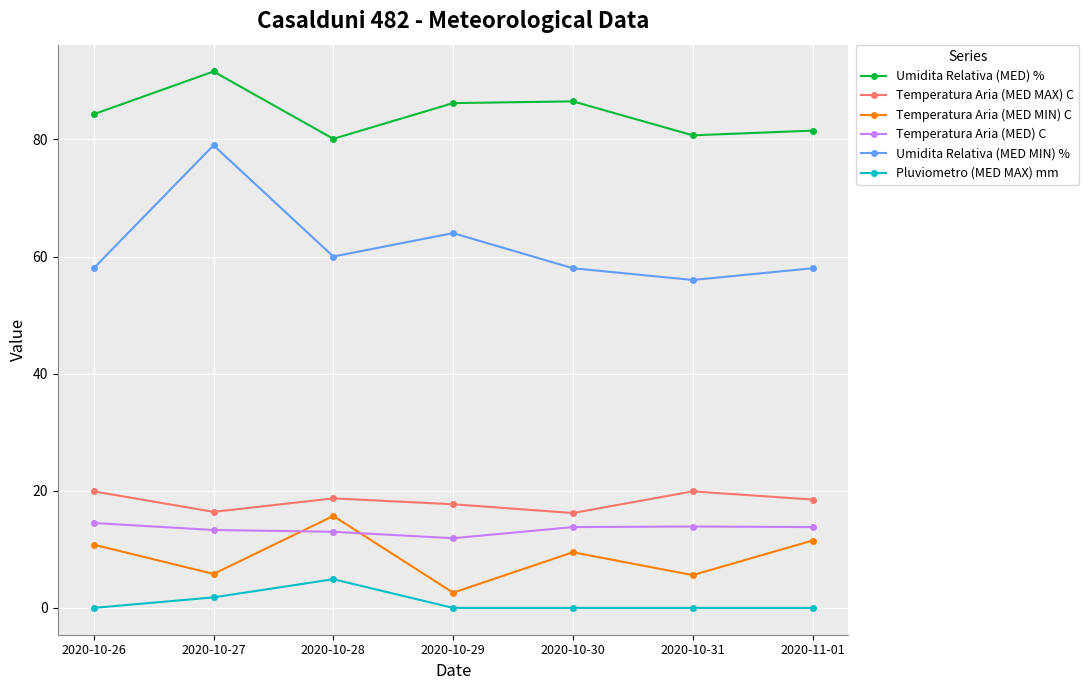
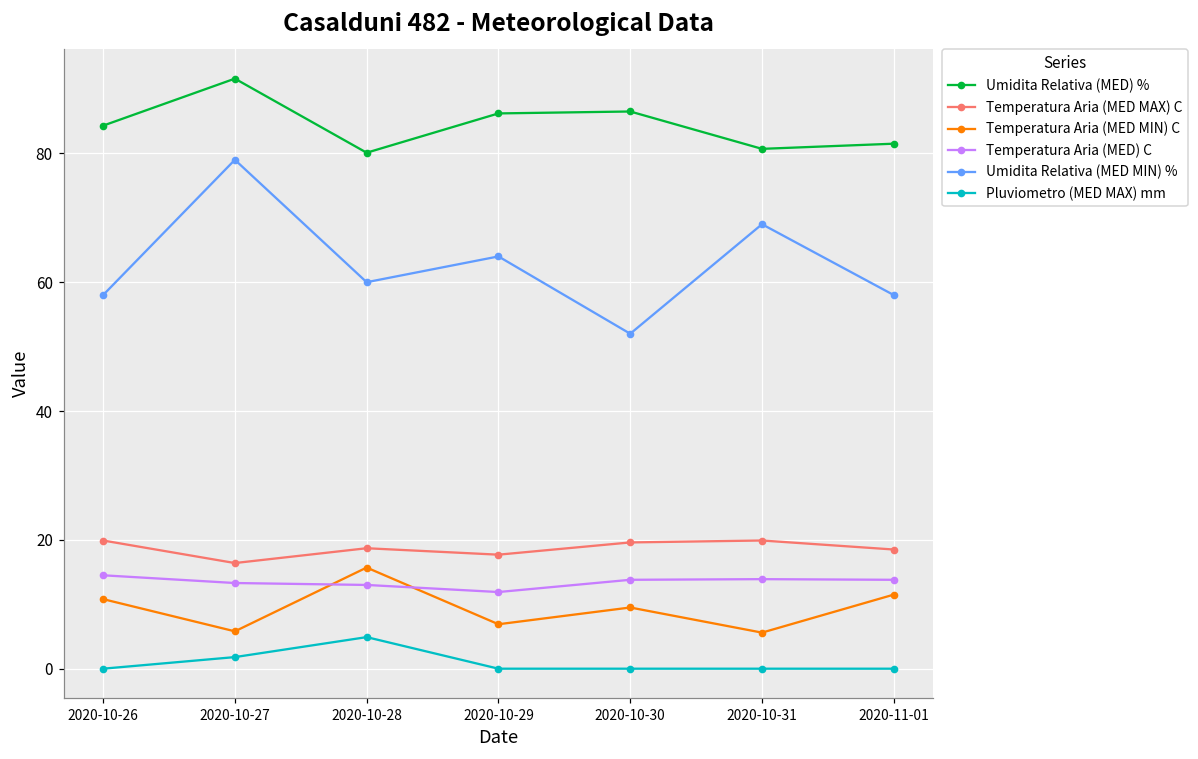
Temperatura Aria (MED MIN) C, 2020-10-29: 3 -> 7
Temperatura Aria (MED MAX) C, 2020-10-30: 16 -> 20
Umidita Relativa (MED MIN) %, 2020-10-30: 58 -> 52
Umidita Relativa (MED MIN) %, 2020-10-31: 56 -> 69
